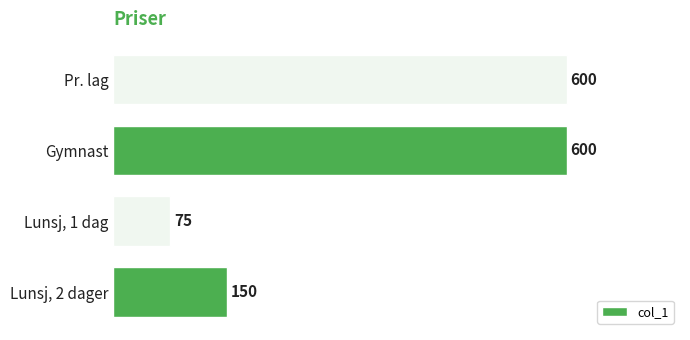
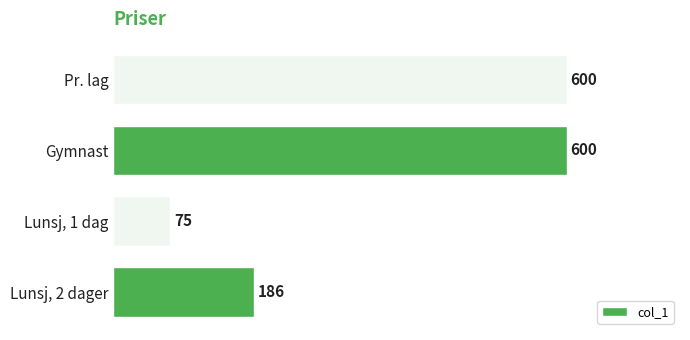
Lunsj, 2 dager: 150 -> 186
